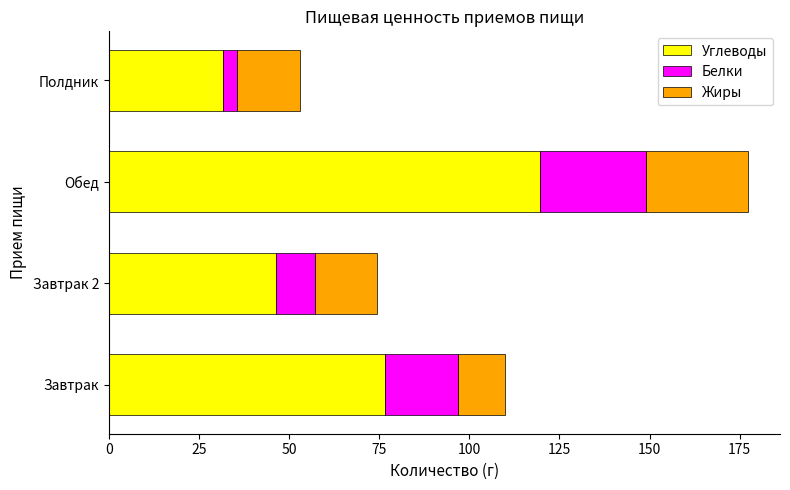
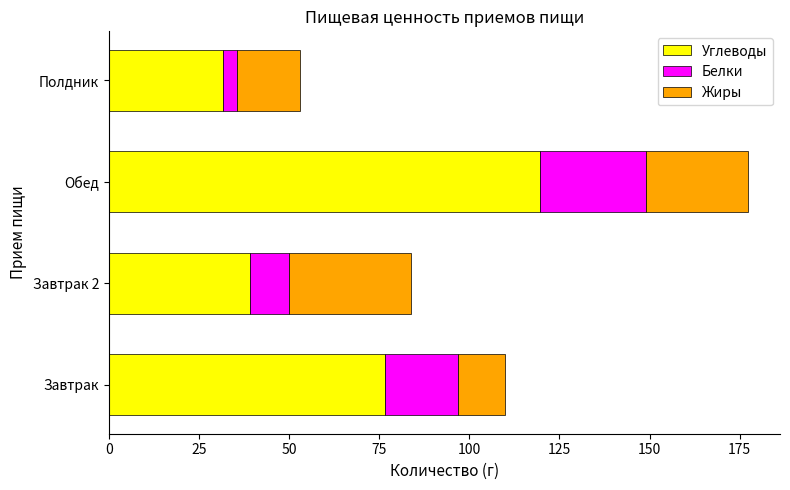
Углеводы, Завтрак 2: 46 -> 39
Жиры, Завтрак 2: 17 -> 34
